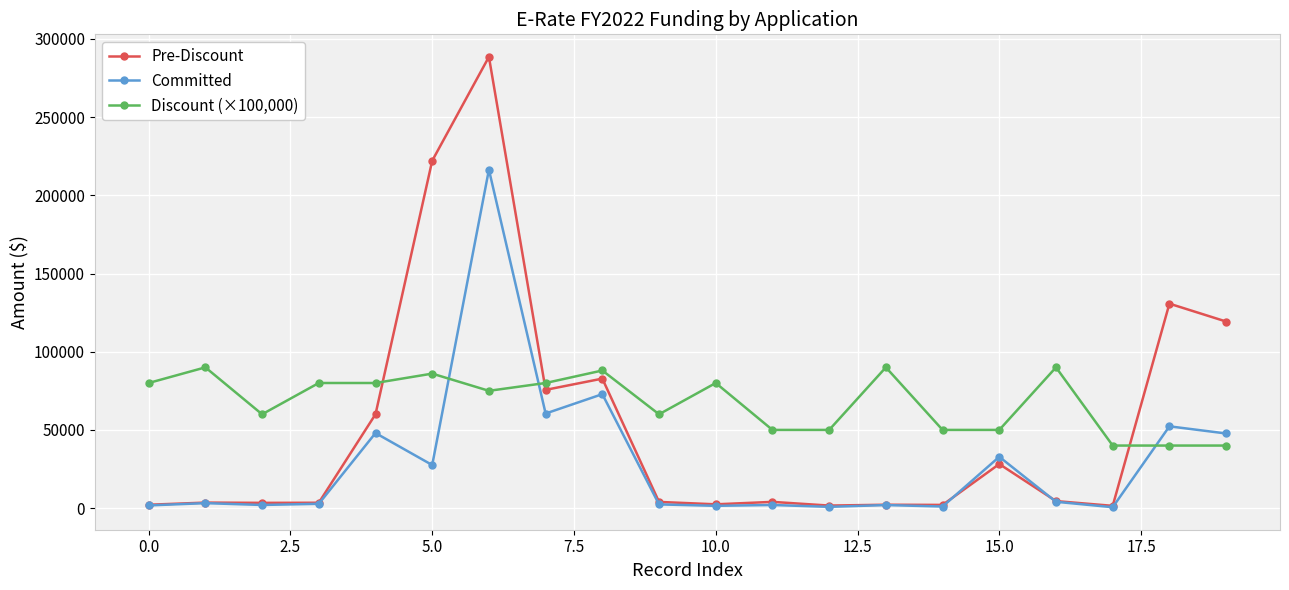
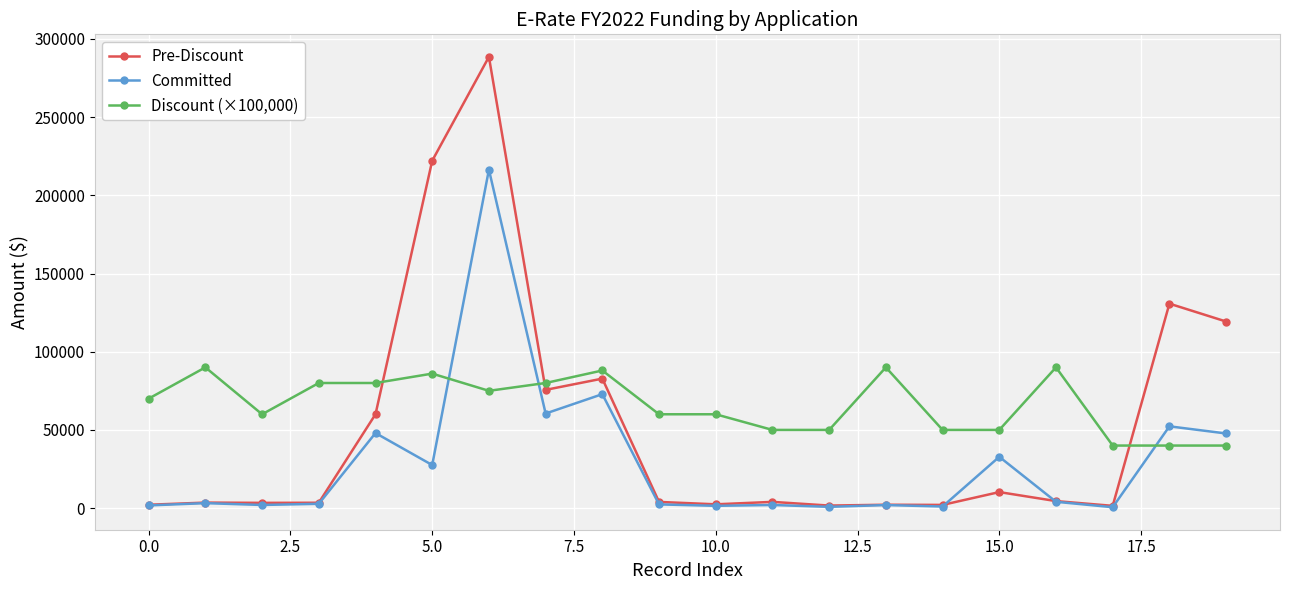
Discount (×100,000), 0.0: 80000 -> 70000
Discount (×100,000), 10.0: 80000 -> 60000
Pre-Discount, 15.0: 28000 -> 10000
